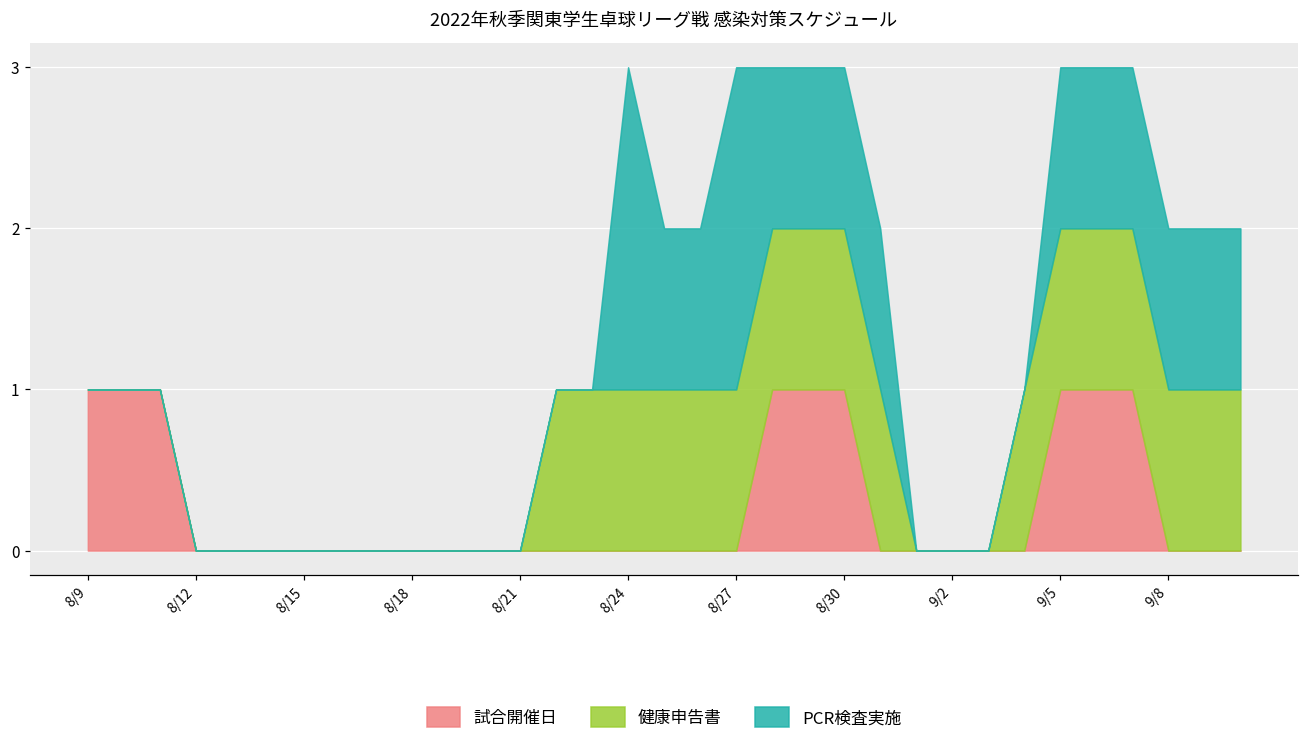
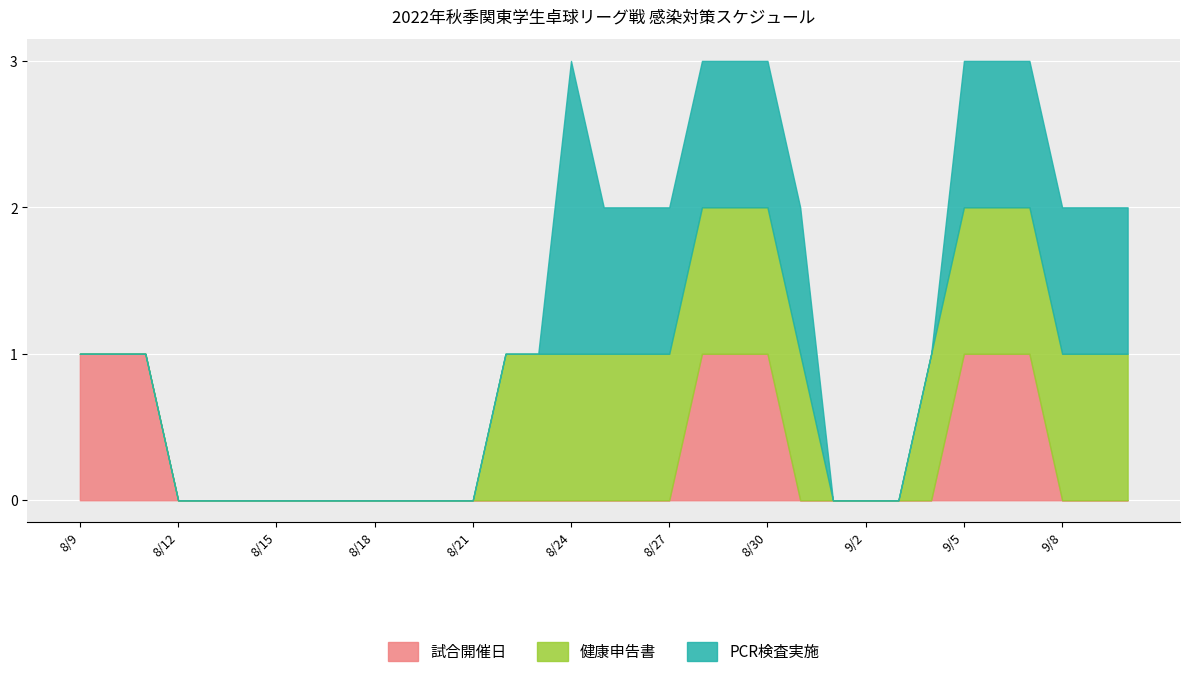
PCR検査実施, 8/27: 2 -> 1
